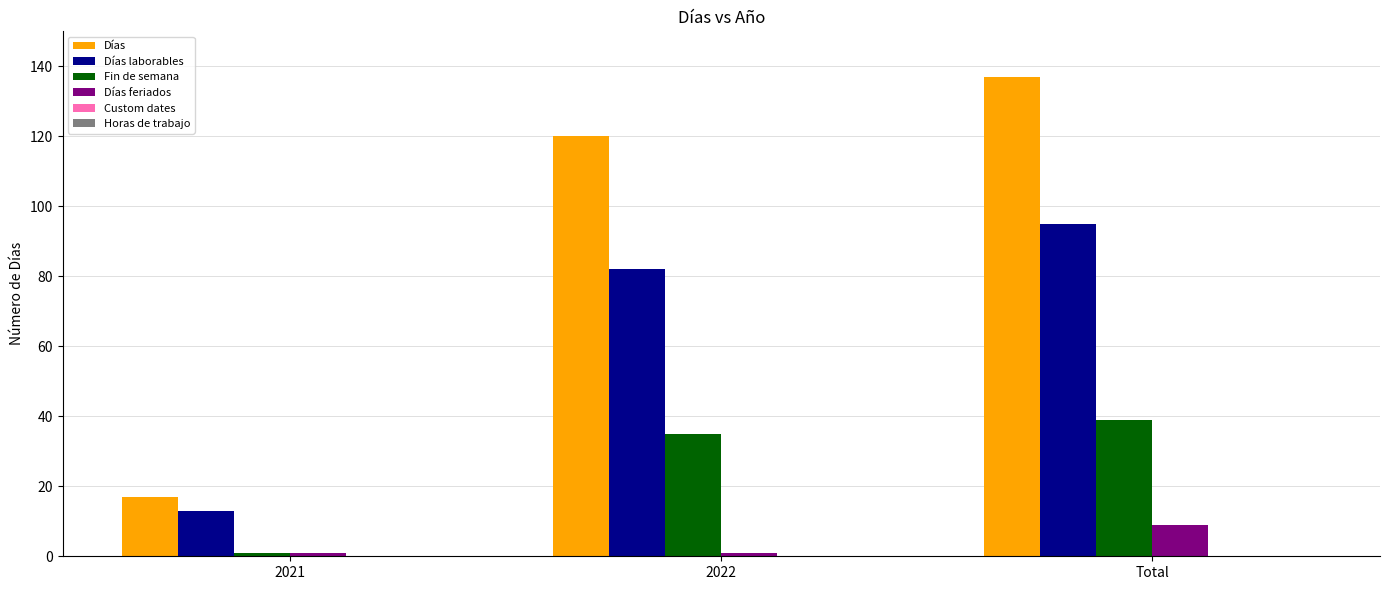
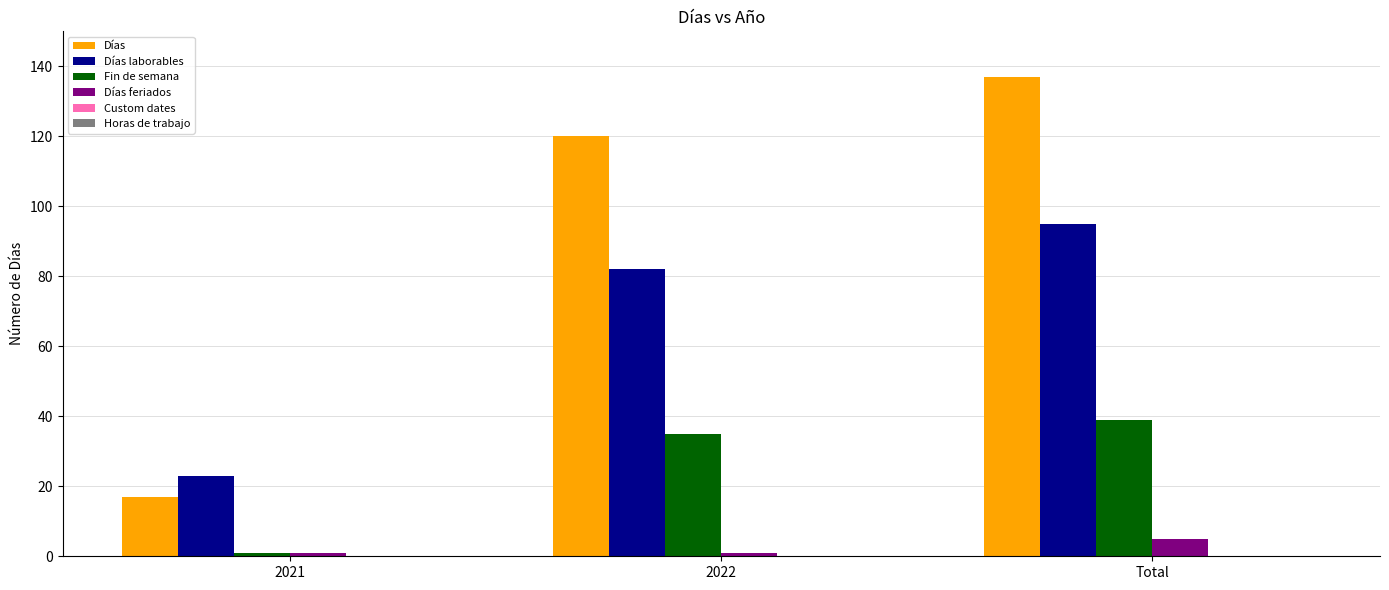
Días laborables, 2021: 13 -> 23
Días feriados, Total: 9 -> 5
